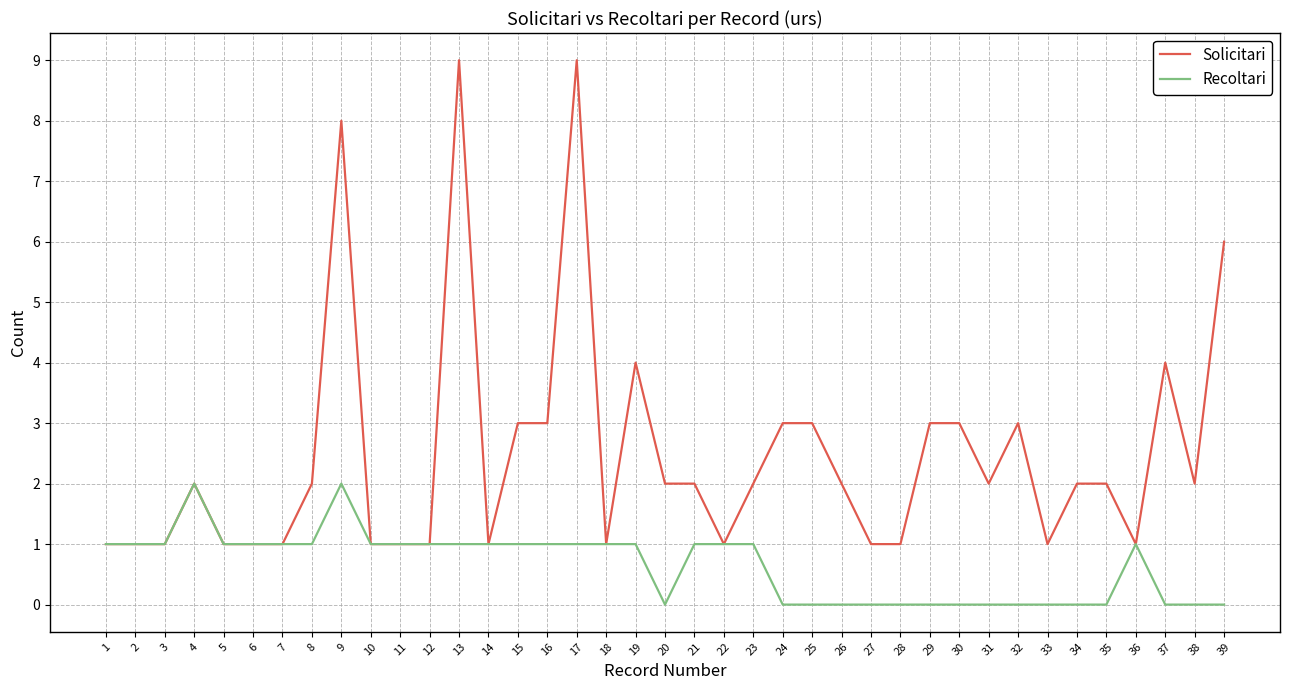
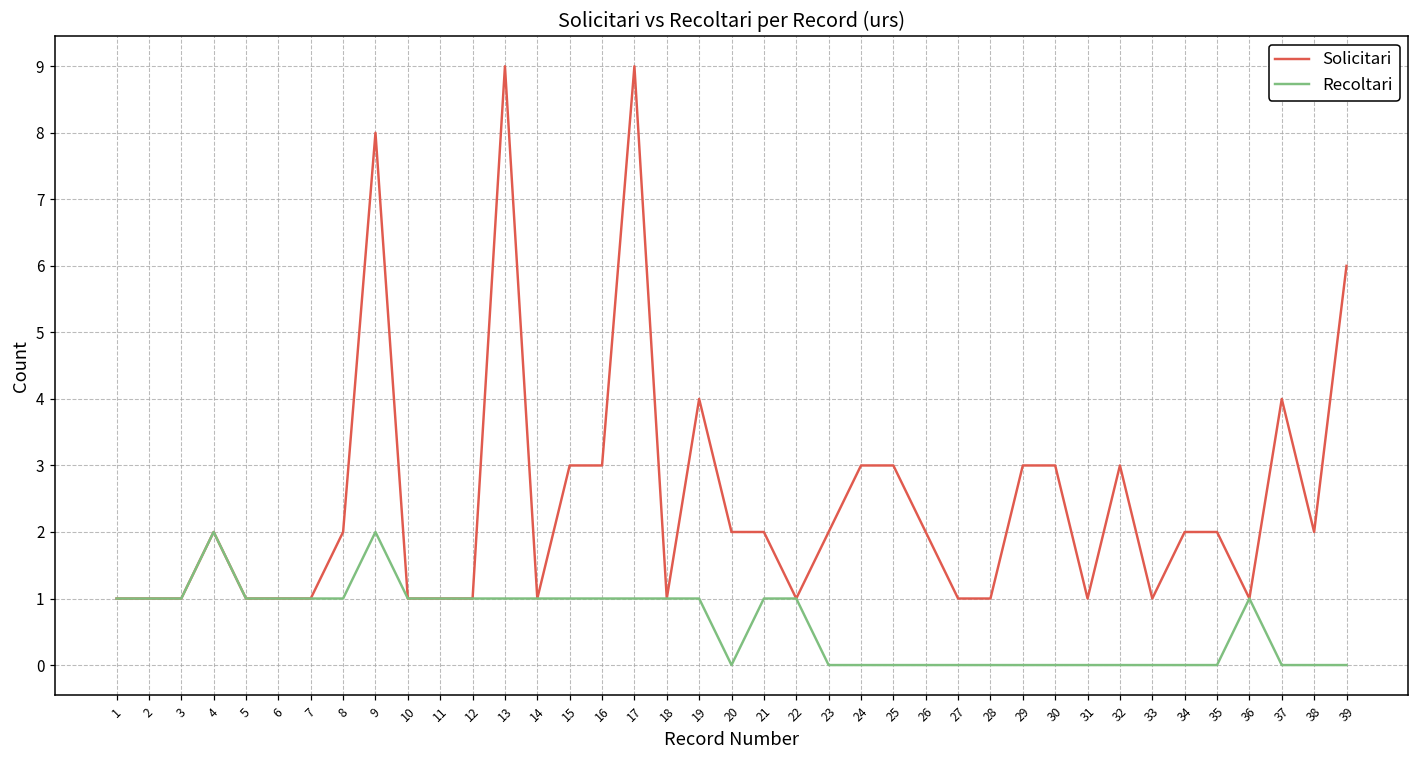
Recoltari, 23: 1 -> 0
Solicitari, 31: 2 -> 1
